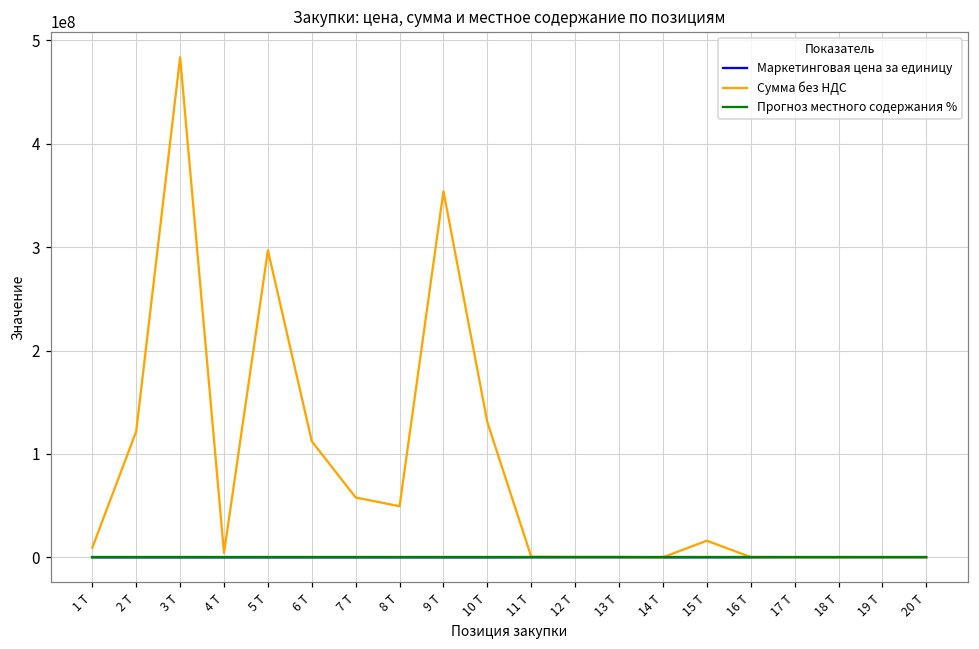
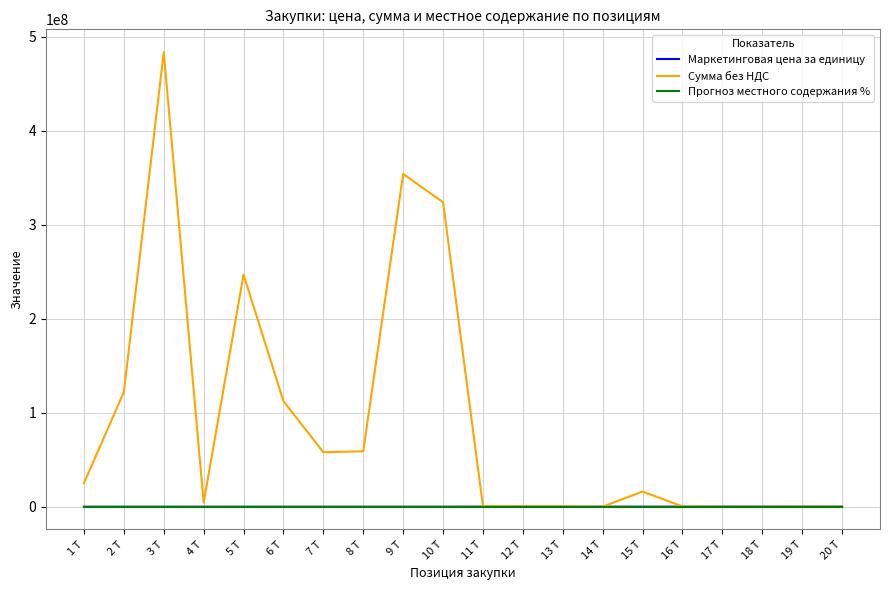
Сумма без НДС, 1 Т: 10000000 -> 30000000
Сумма без НДС, 5 Т: 300000000 -> 250000000
Сумма без НДС, 8 Т: 50000000 -> 60000000
Сумма без НДС, 10 Т: 130000000 -> 320000000
